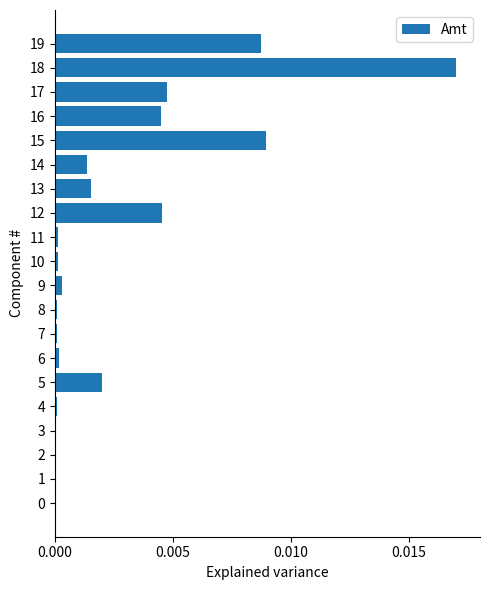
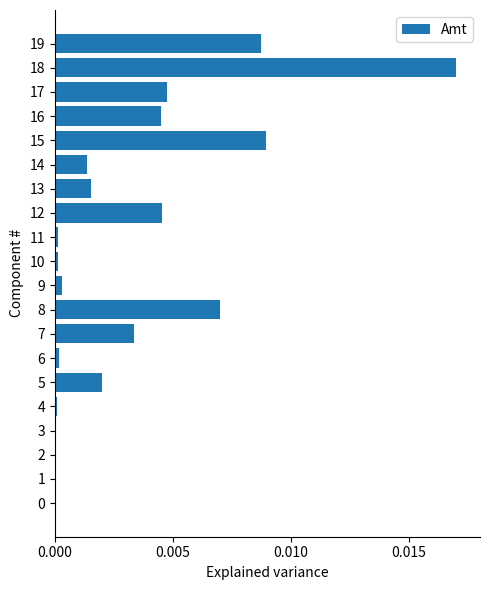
8: 0.0001 -> 0.0070
7: 0.0001 -> 0.0034
